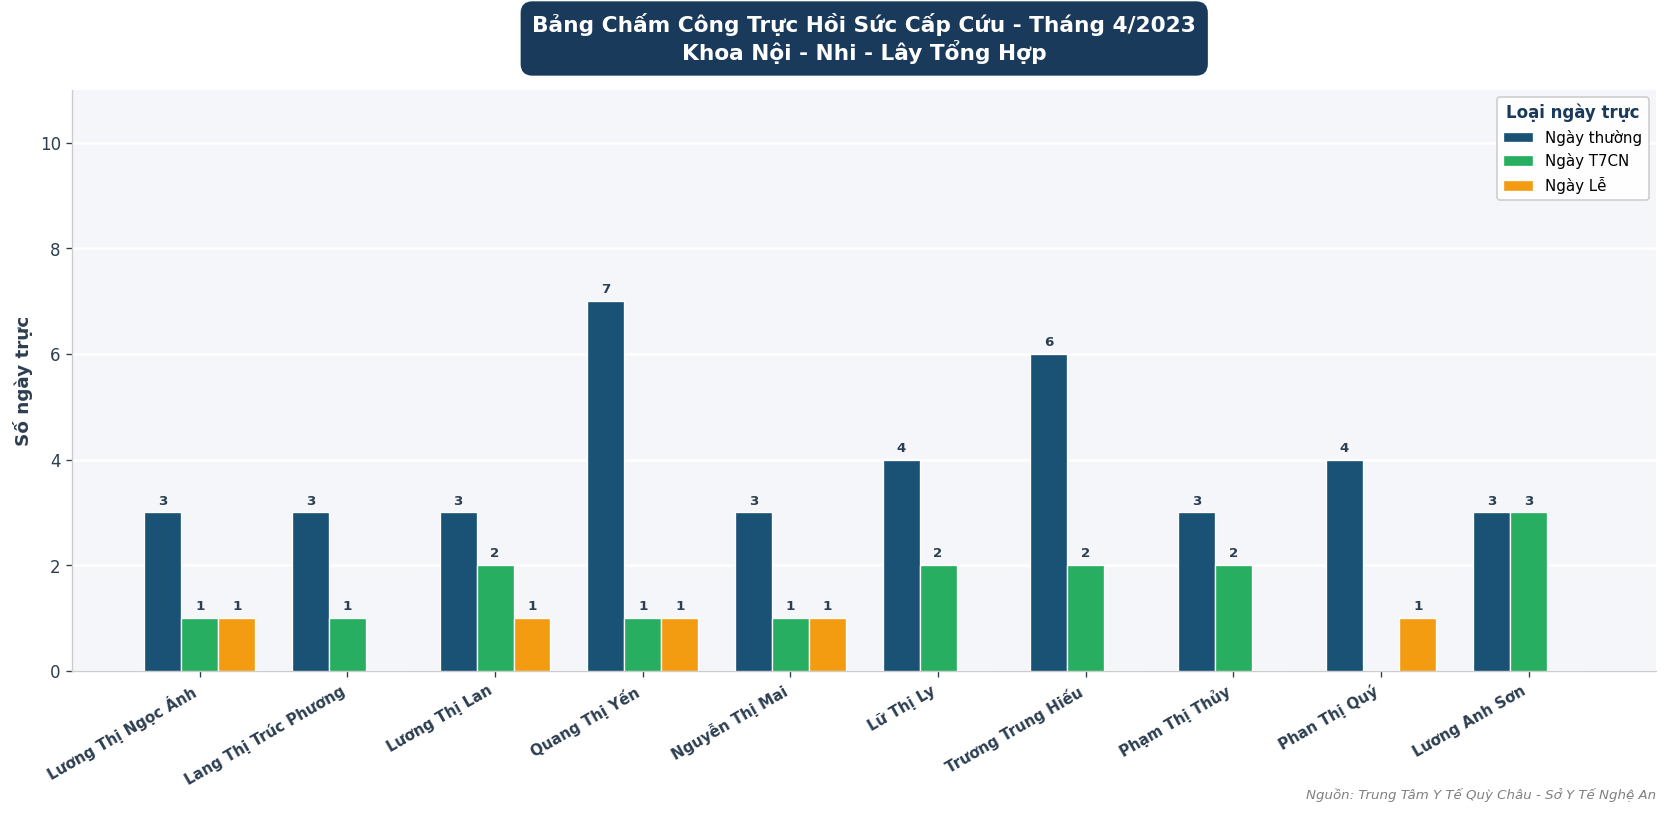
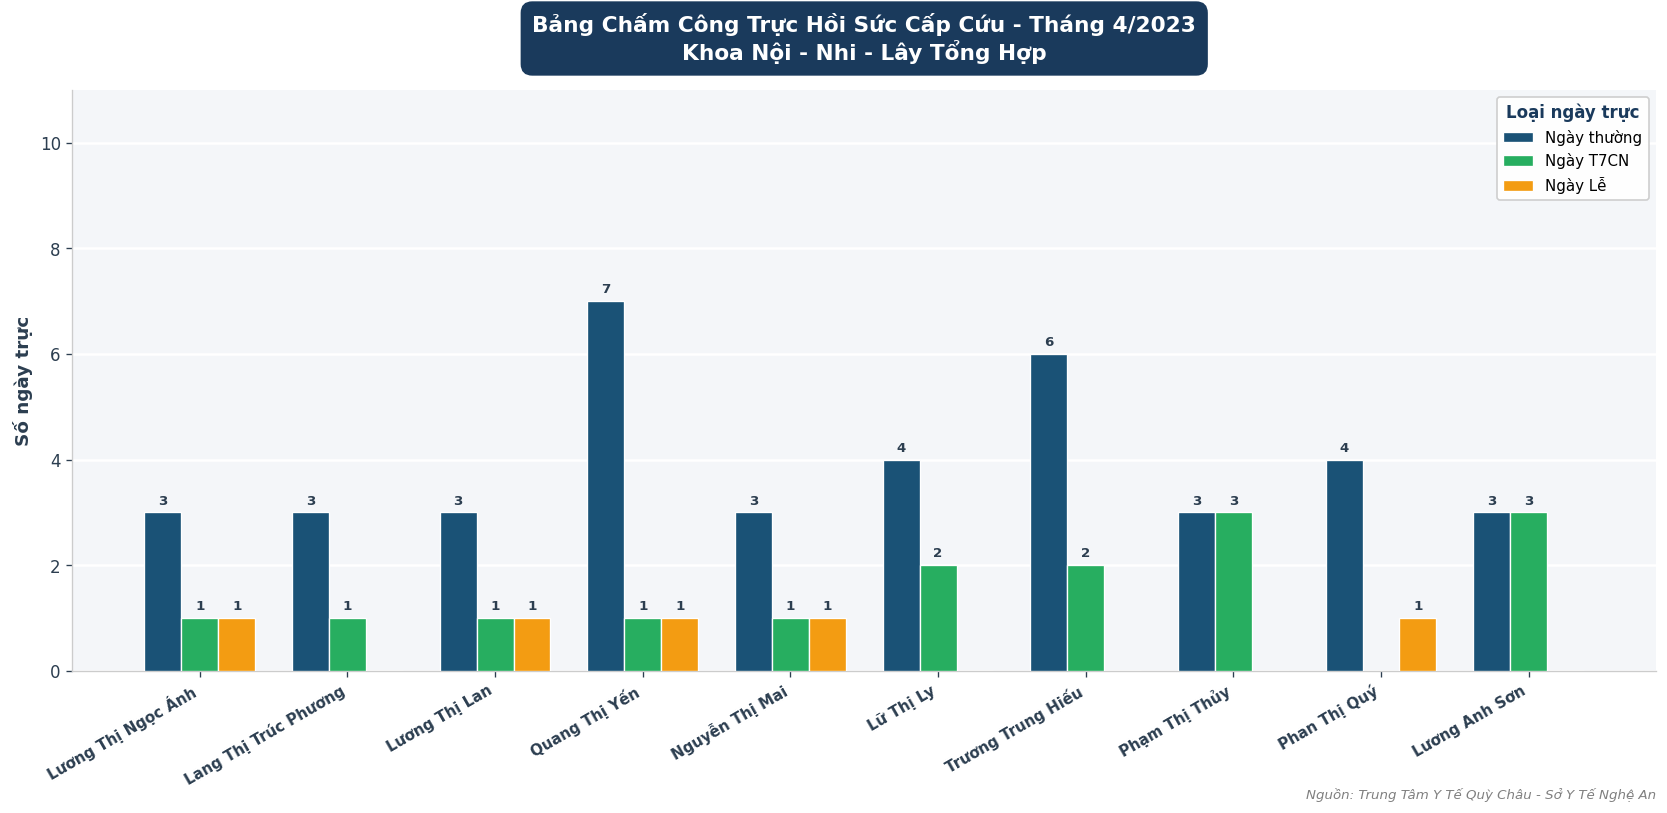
Ngày T7CN, Lương Thị Lan: 2 -> 1
Ngày T7CN, Phạm Thị Thủy: 2 -> 3
